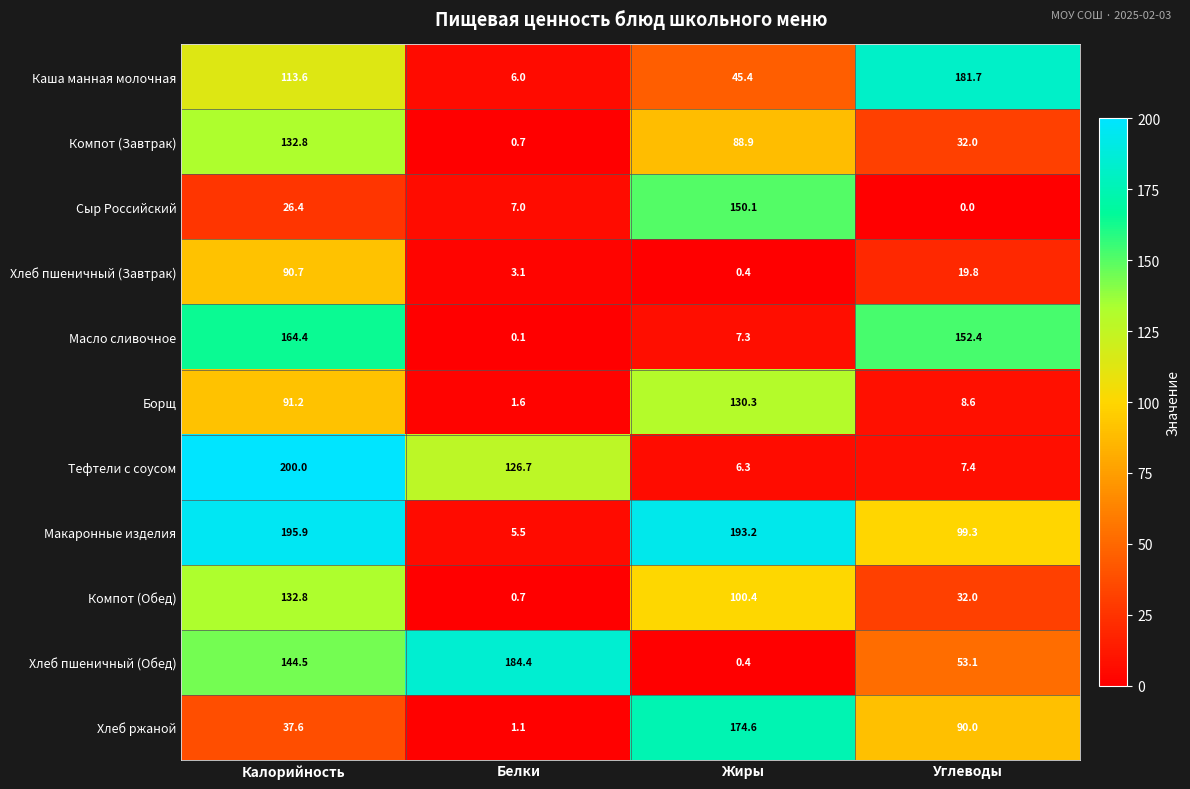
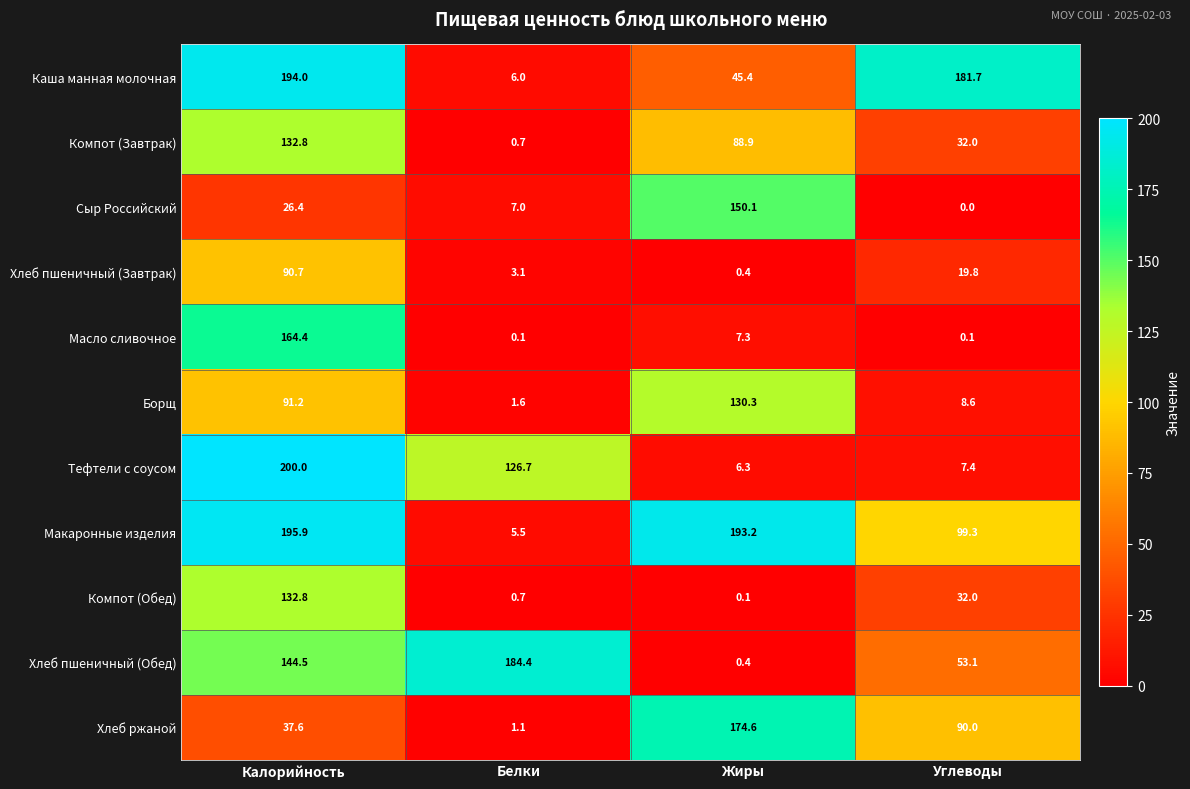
Каша манная молочная, Калорийность: 113.6 -> 194.0
Масло сливочное, Углеводы: 152.4 -> 0.1
Компот (Обед), Жиры: 100.4 -> 0.1
